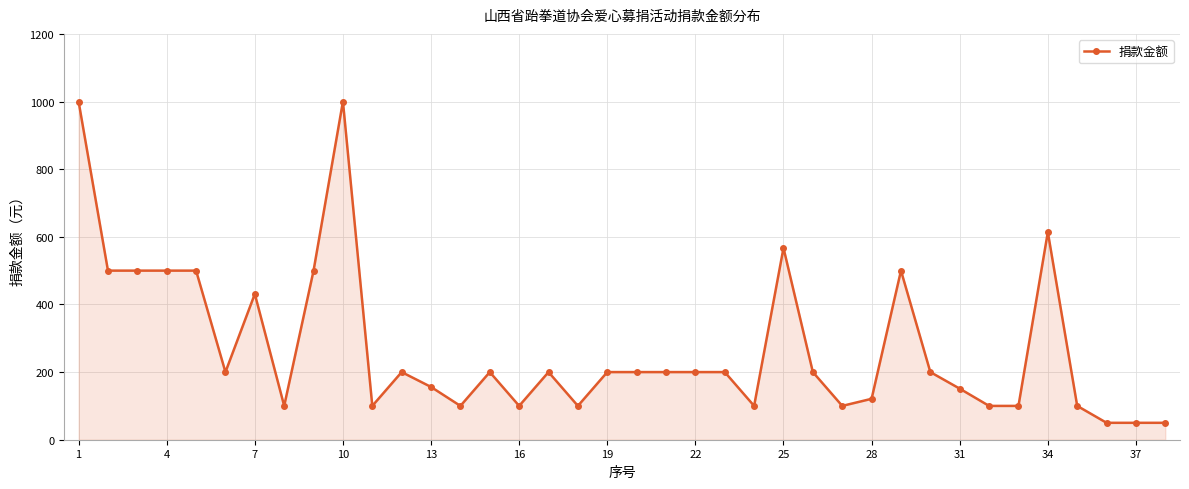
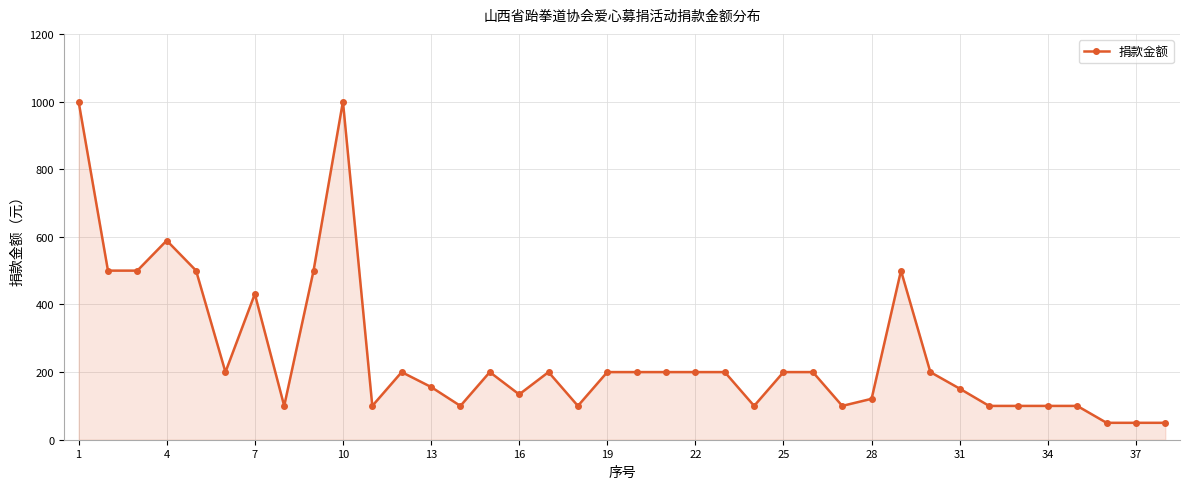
4: 500 -> 590
16: 100 -> 130
25: 570 -> 200
34: 610 -> 100
